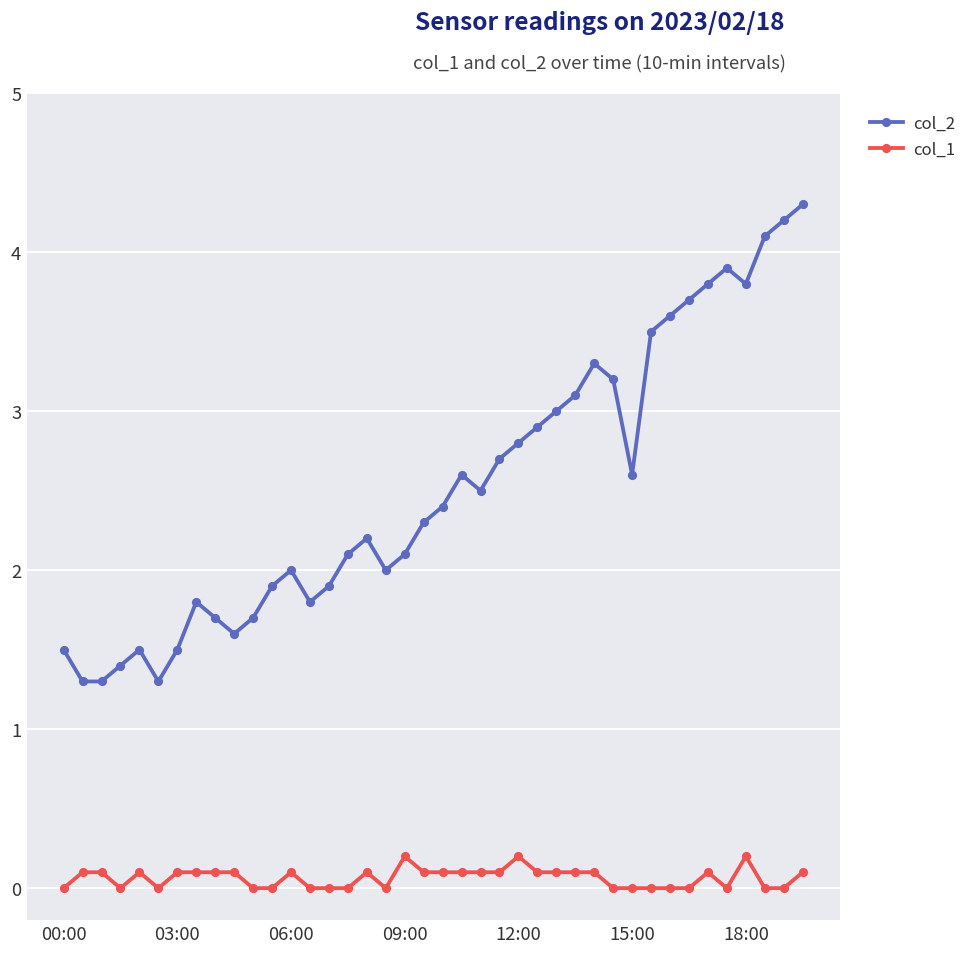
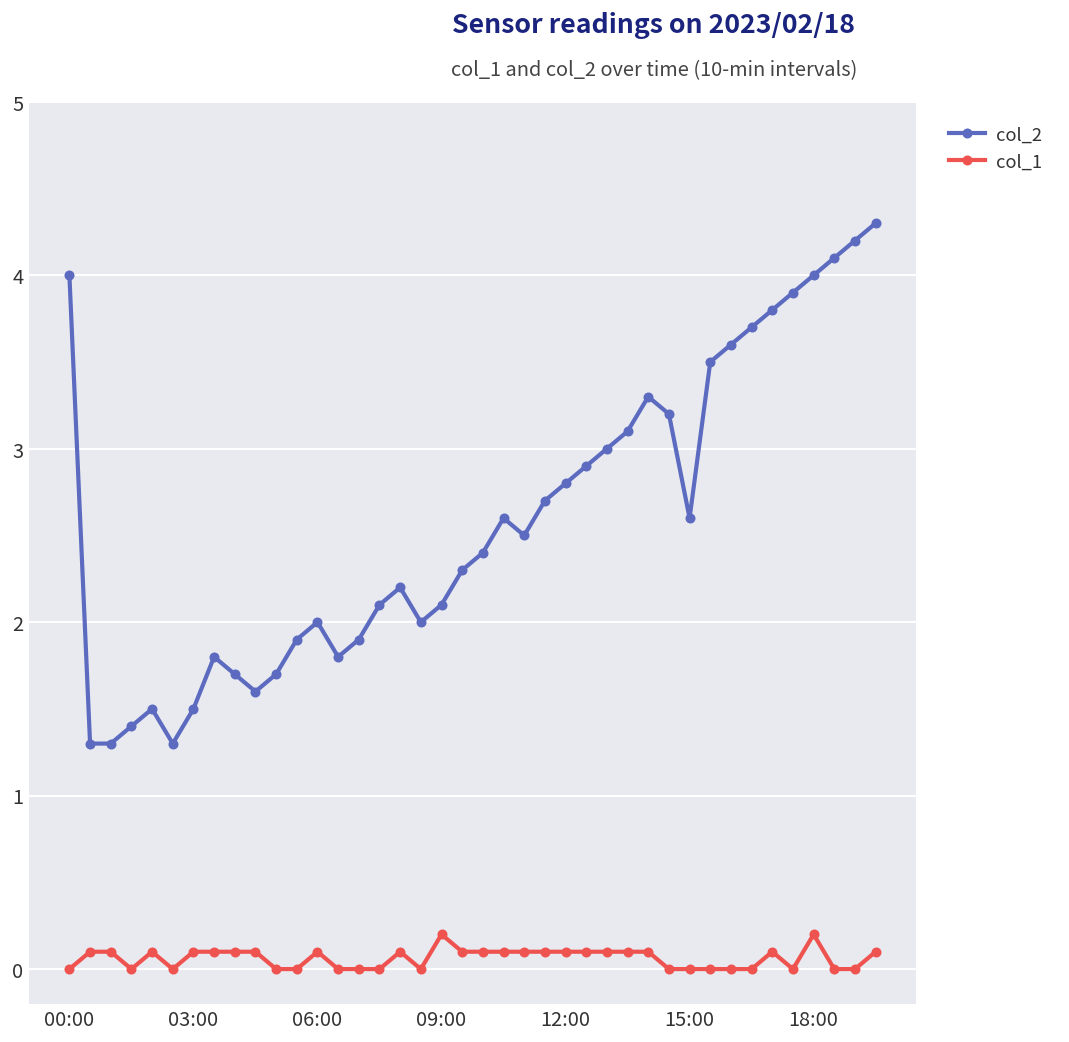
col_2, 00:00: 1.5 -> 4.0
col_1, 12:00: 0.2 -> 0.1
col_2, 18:00: 3.8 -> 4.0
